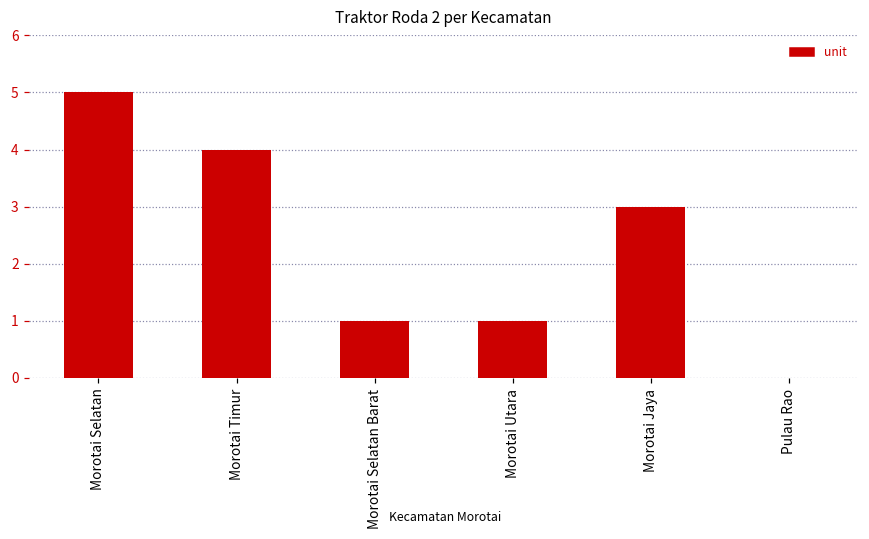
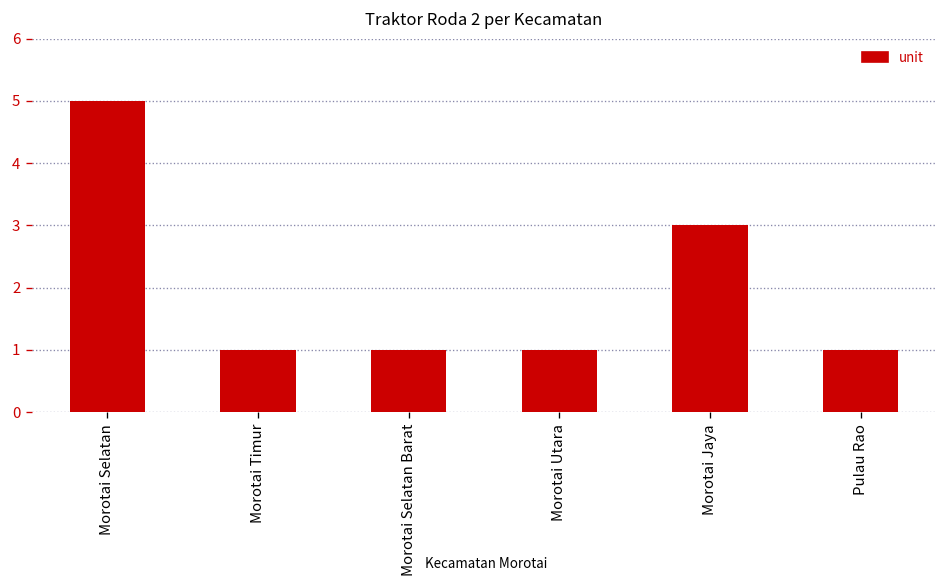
Morotai Timur: 4 -> 1
Pulau Rao: 0 -> 1
